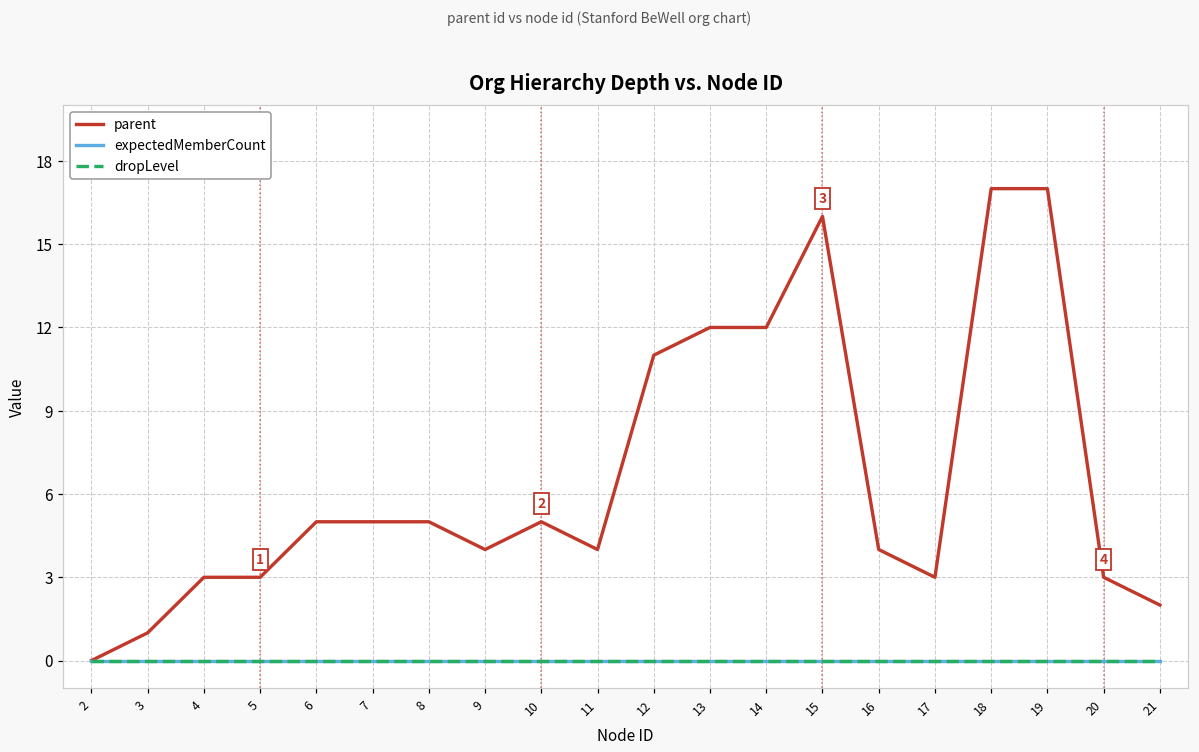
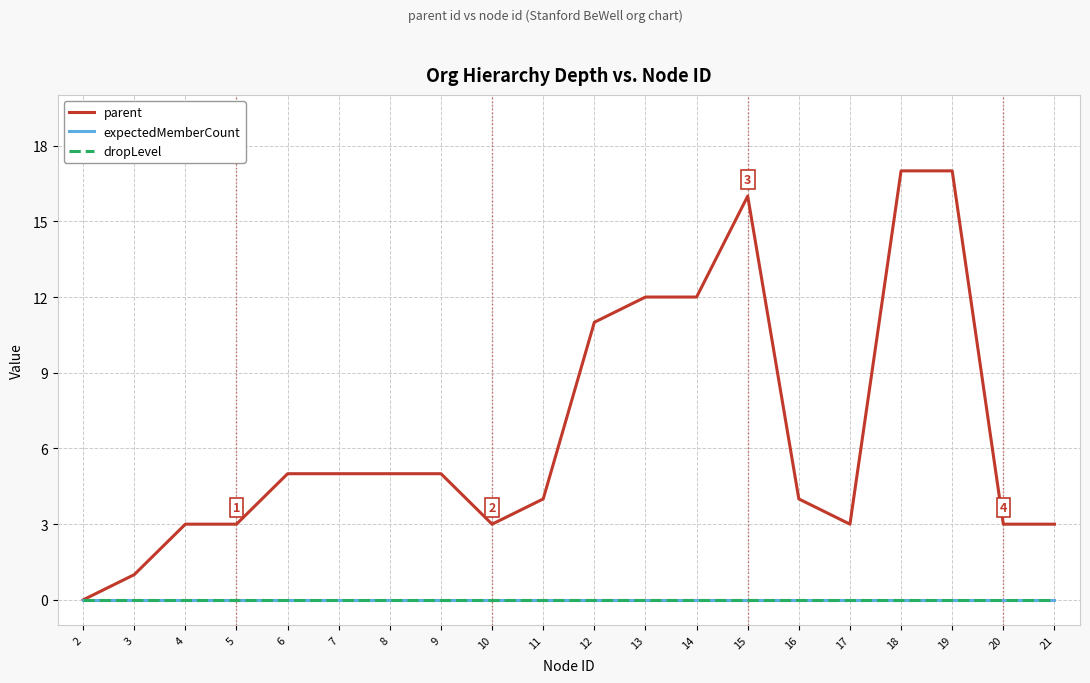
parent, 9: 4 -> 5
parent, 10: 5 -> 3
parent, 21: 2 -> 3
